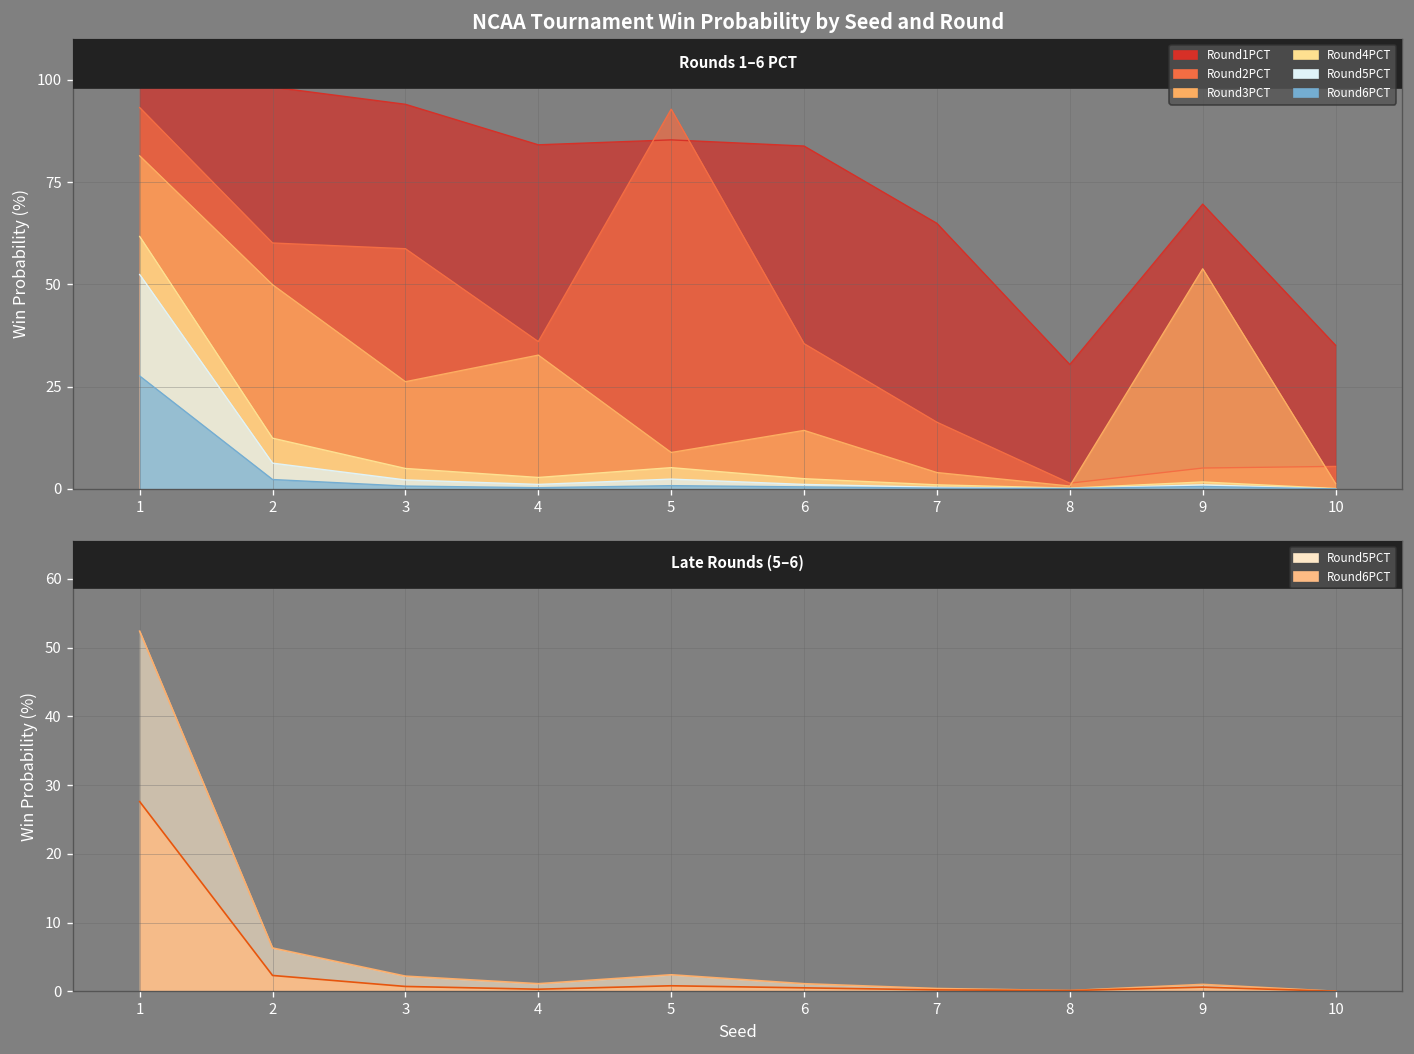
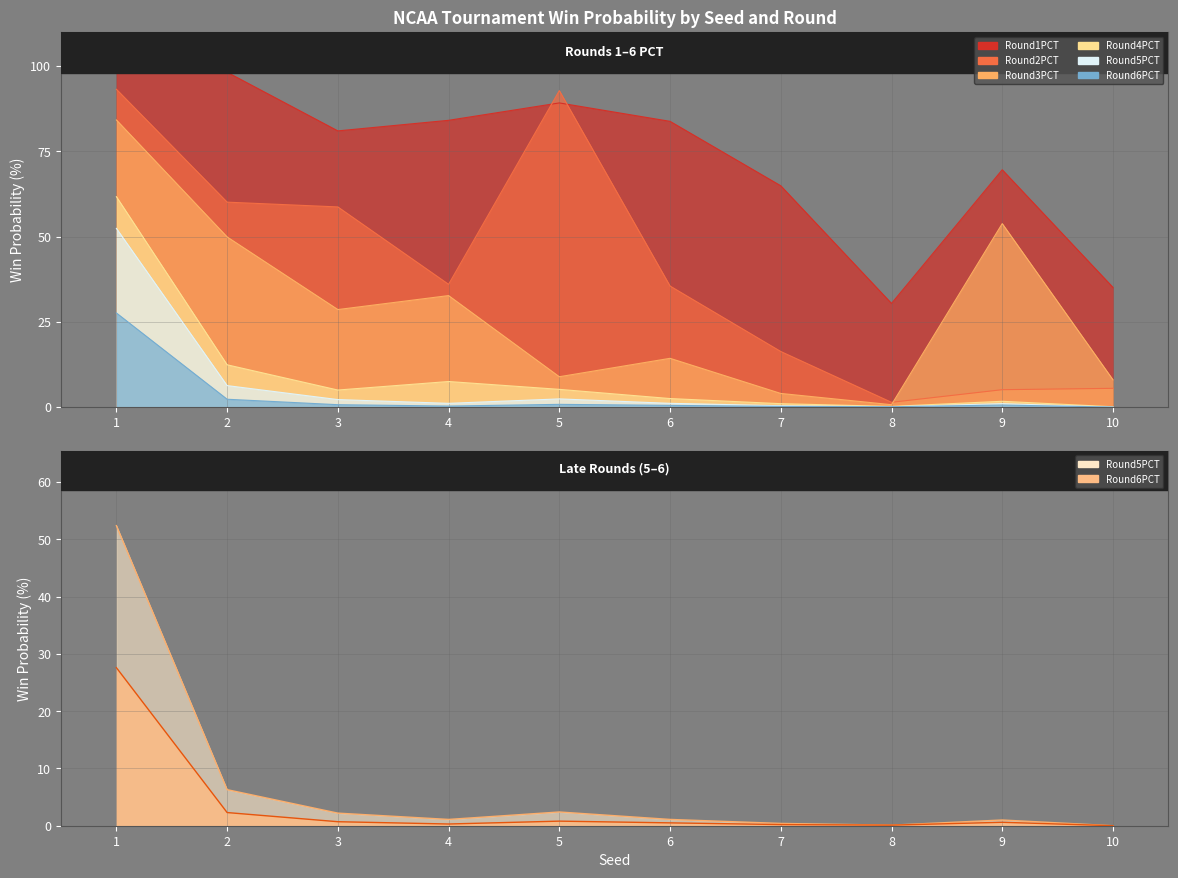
NCAA Tournament Win Probability by Seed and Round, Round3PCT, 1: 81 -> 84
NCAA Tournament Win Probability by Seed and Round, Round1PCT, 3: 94 -> 81
NCAA Tournament Win Probability by Seed and Round, Round3PCT, 3: 26 -> 29
NCAA Tournament Win Probability by Seed and Round, Round4PCT, 4: 3 -> 8
NCAA Tournament Win Probability by Seed and Round, Round1PCT, 5: 85 -> 89
NCAA Tournament Win Probability by Seed and Round, Round3PCT, 10: 1 -> 8
